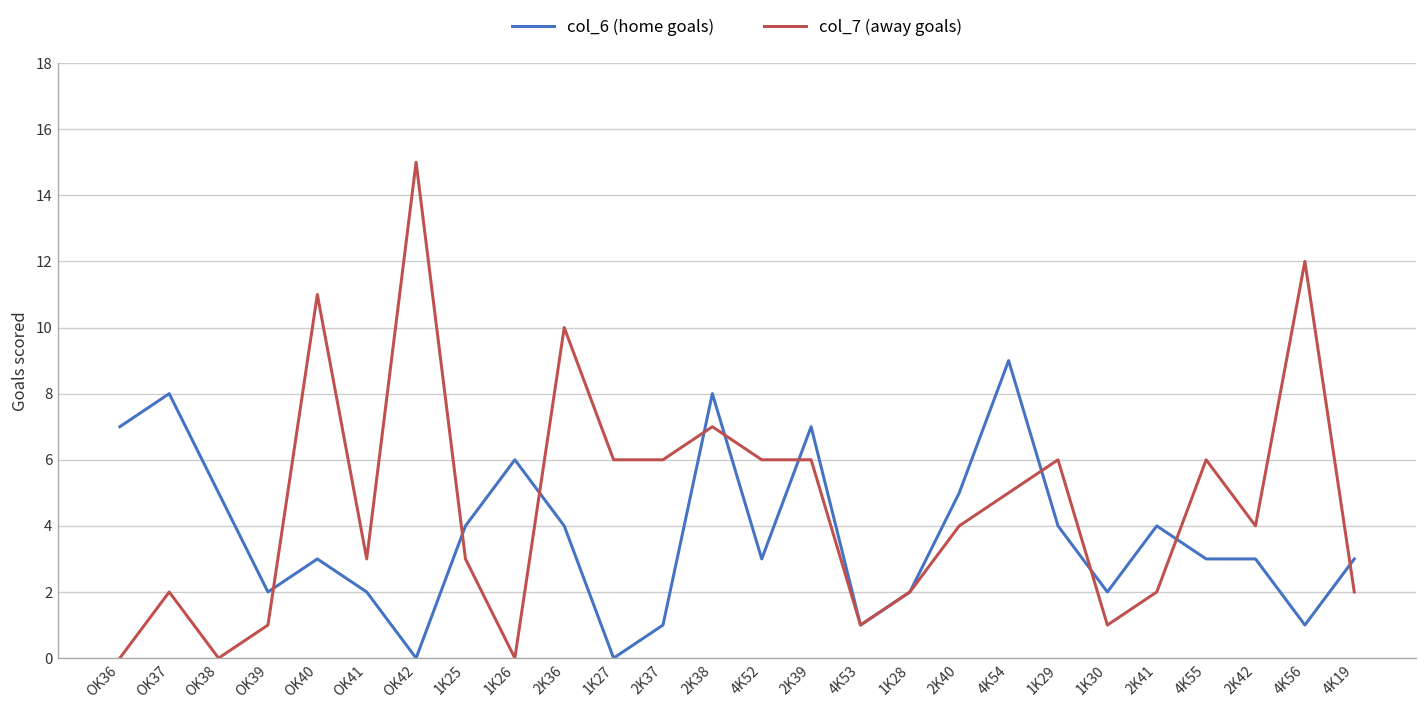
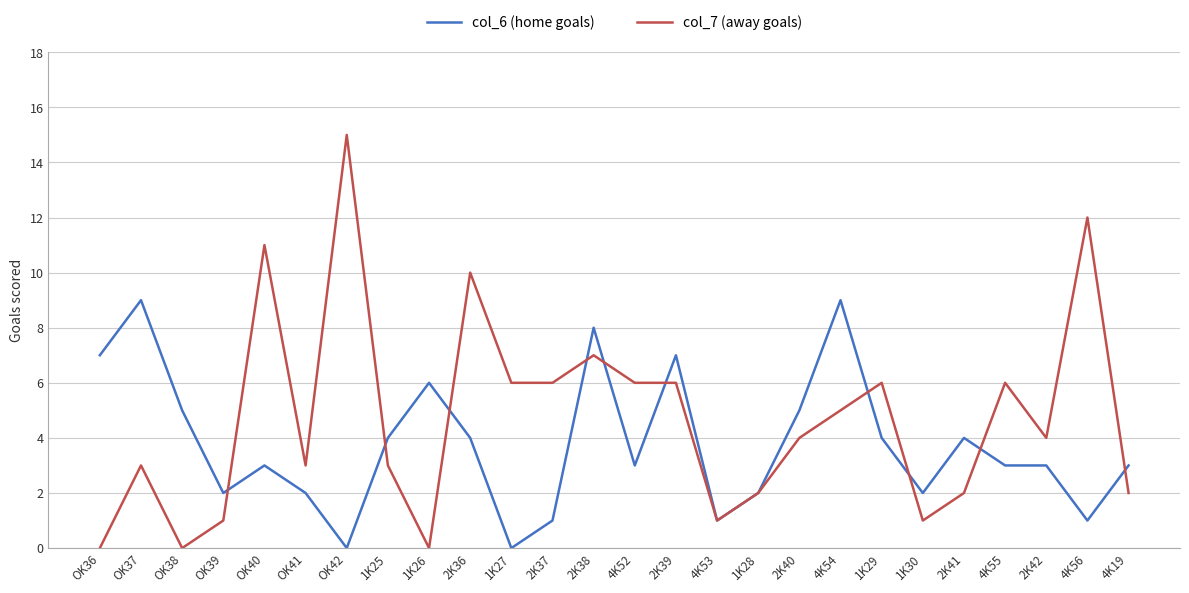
col_6 (home goals), OK37: 8 -> 9
col_7 (away goals), OK37: 2 -> 3
